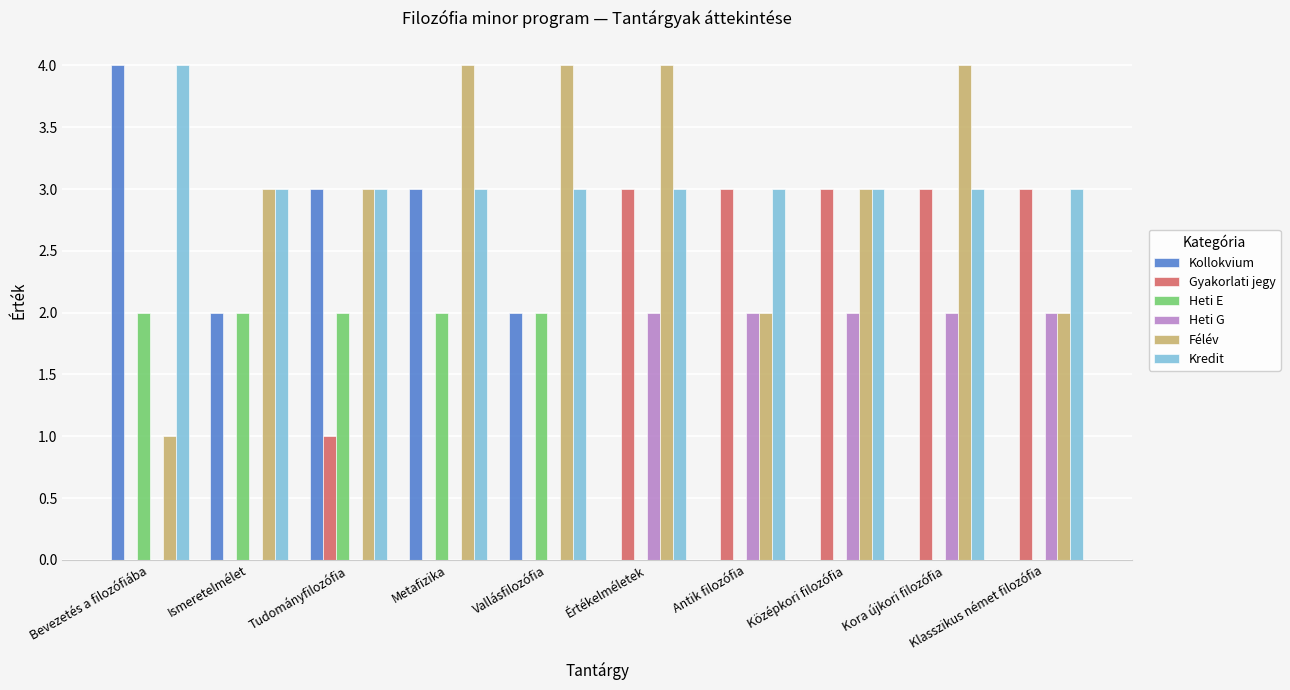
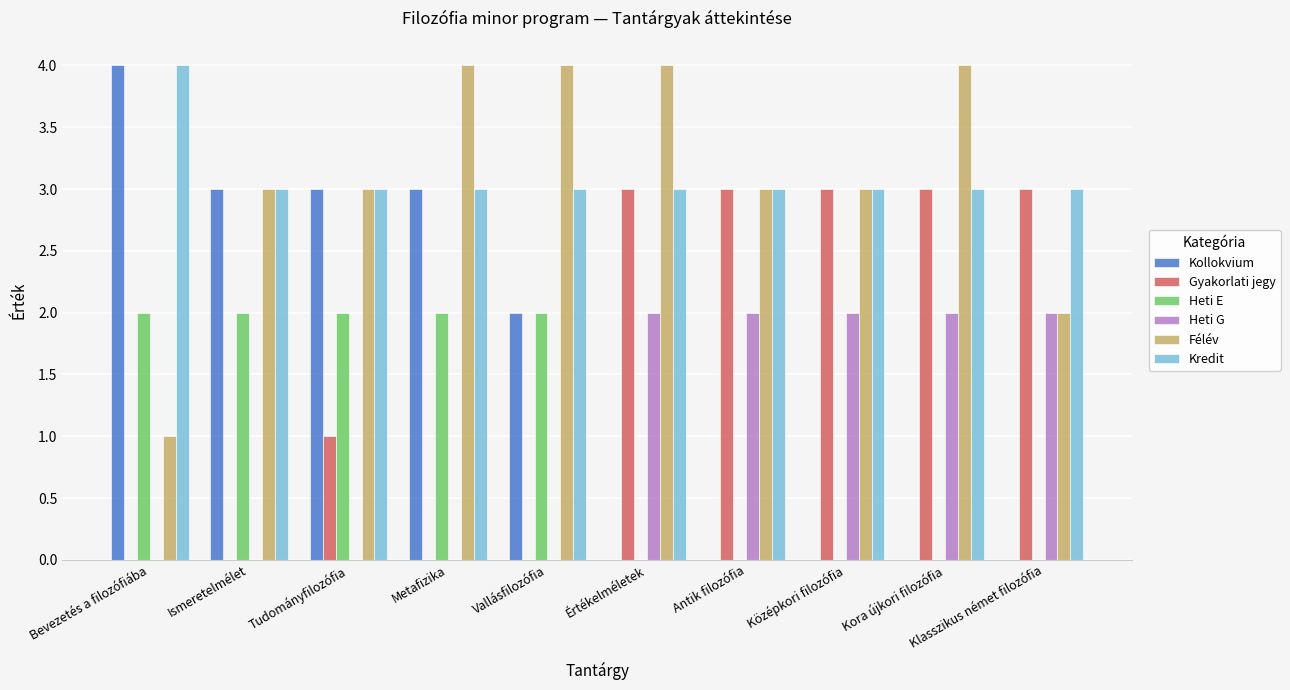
Kollokvium, Ismeretelmélet: 2 -> 3
Félév, Antik filozófia: 2 -> 3
